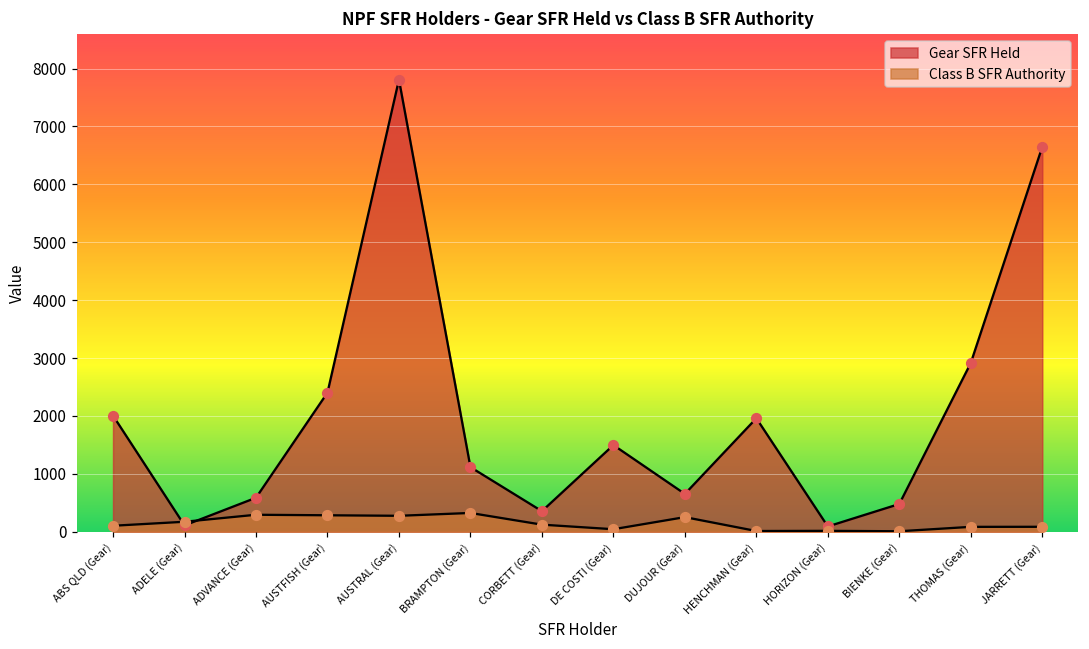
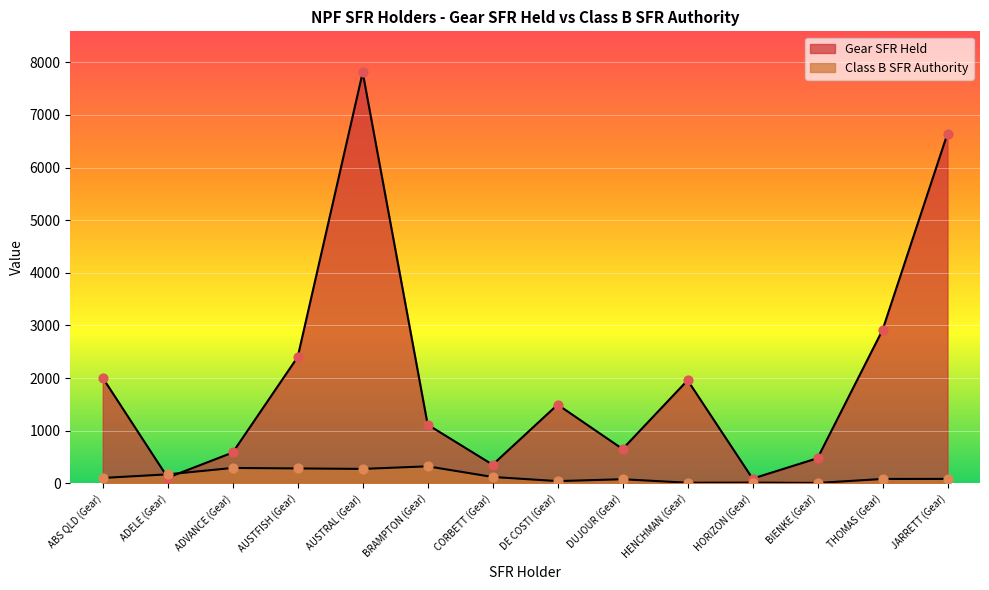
Class B SFR Authority, DUJOUR (Gear): 300 -> 100
